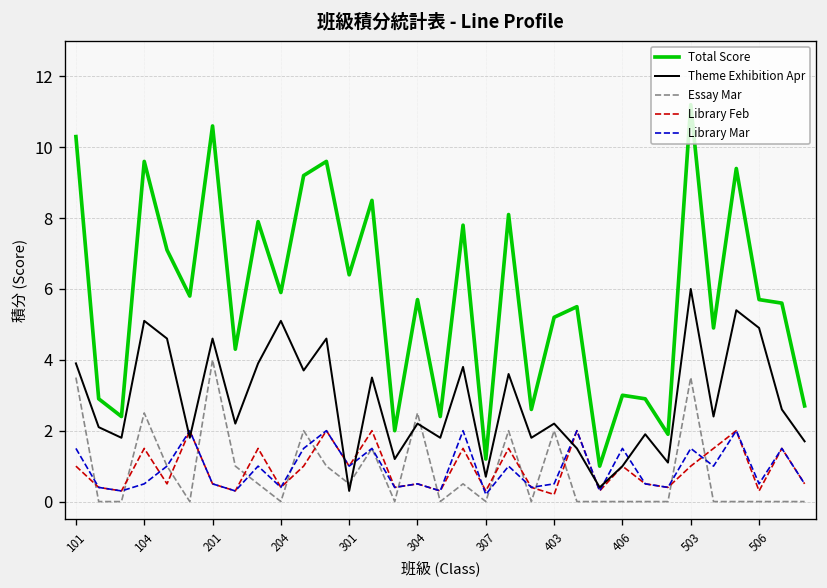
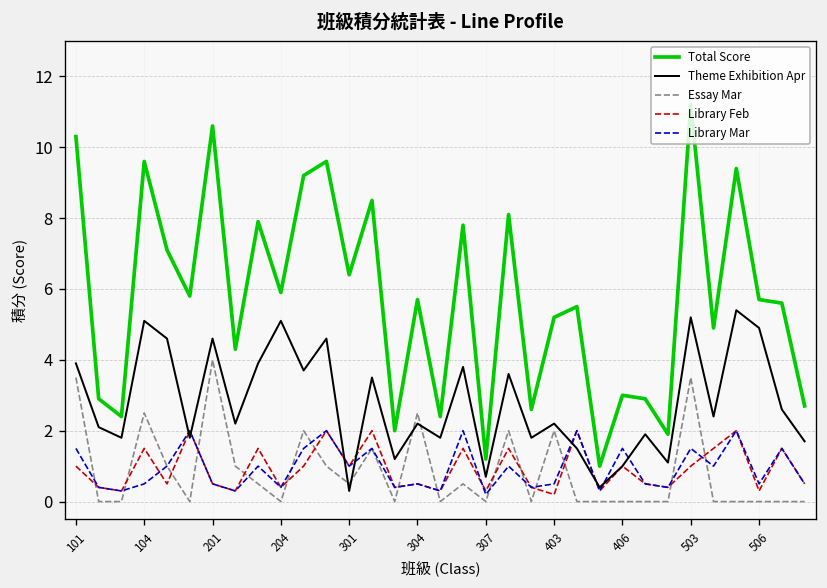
Theme Exhibition Apr, 503: 6.0 -> 5.2
